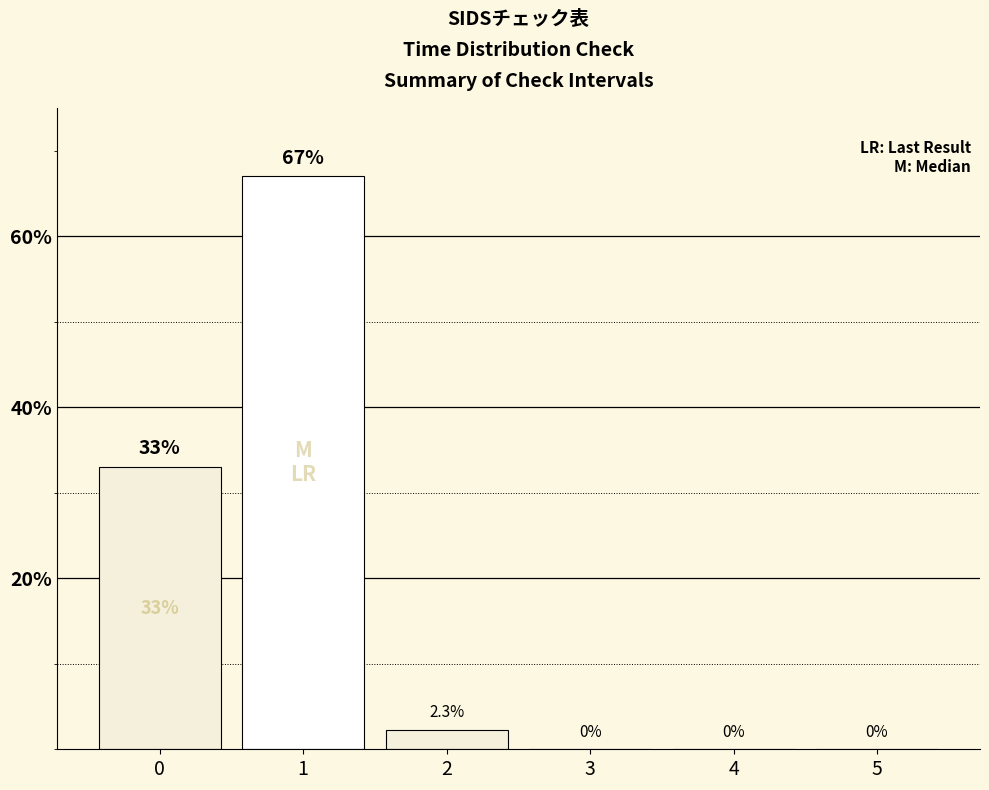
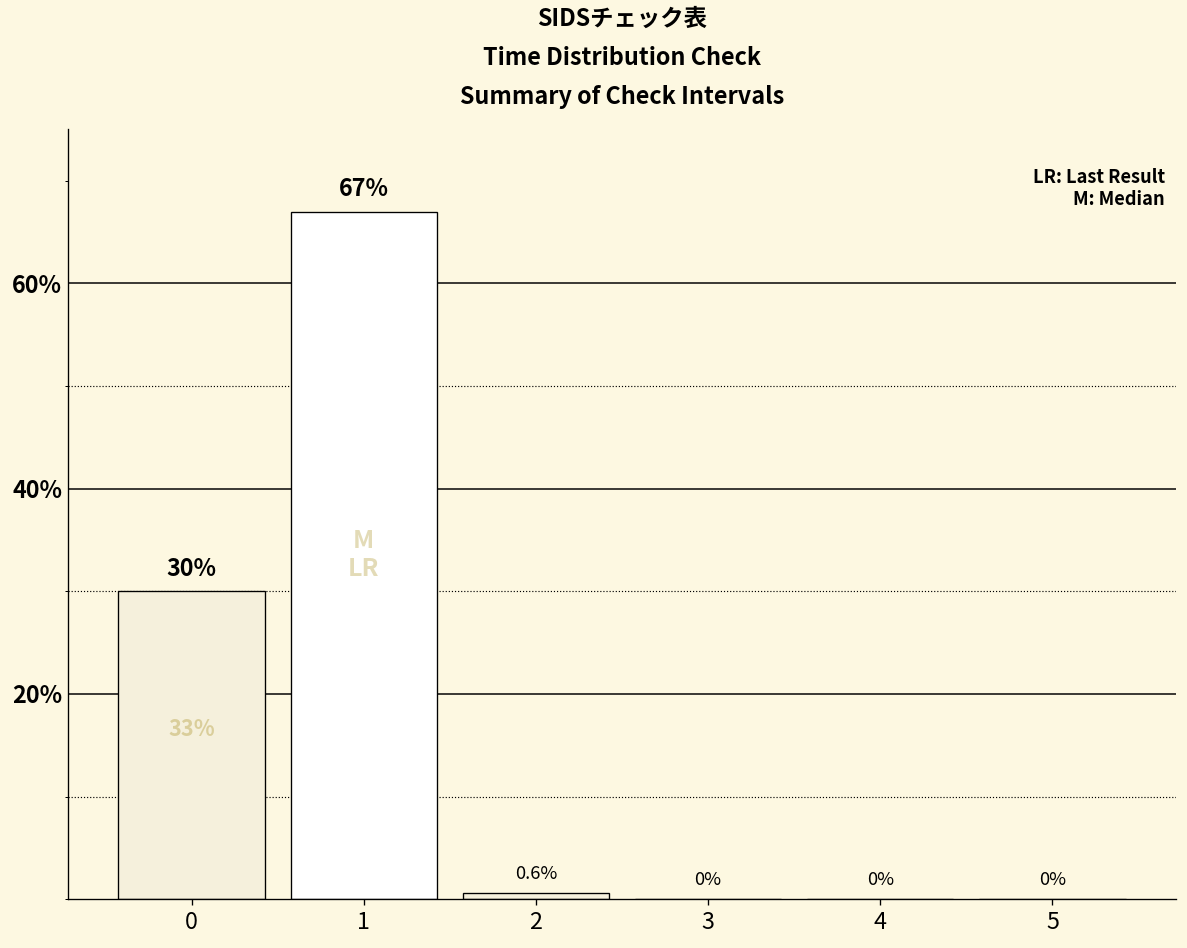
0: 33% -> 30%
2: 2.3% -> 0.6%
